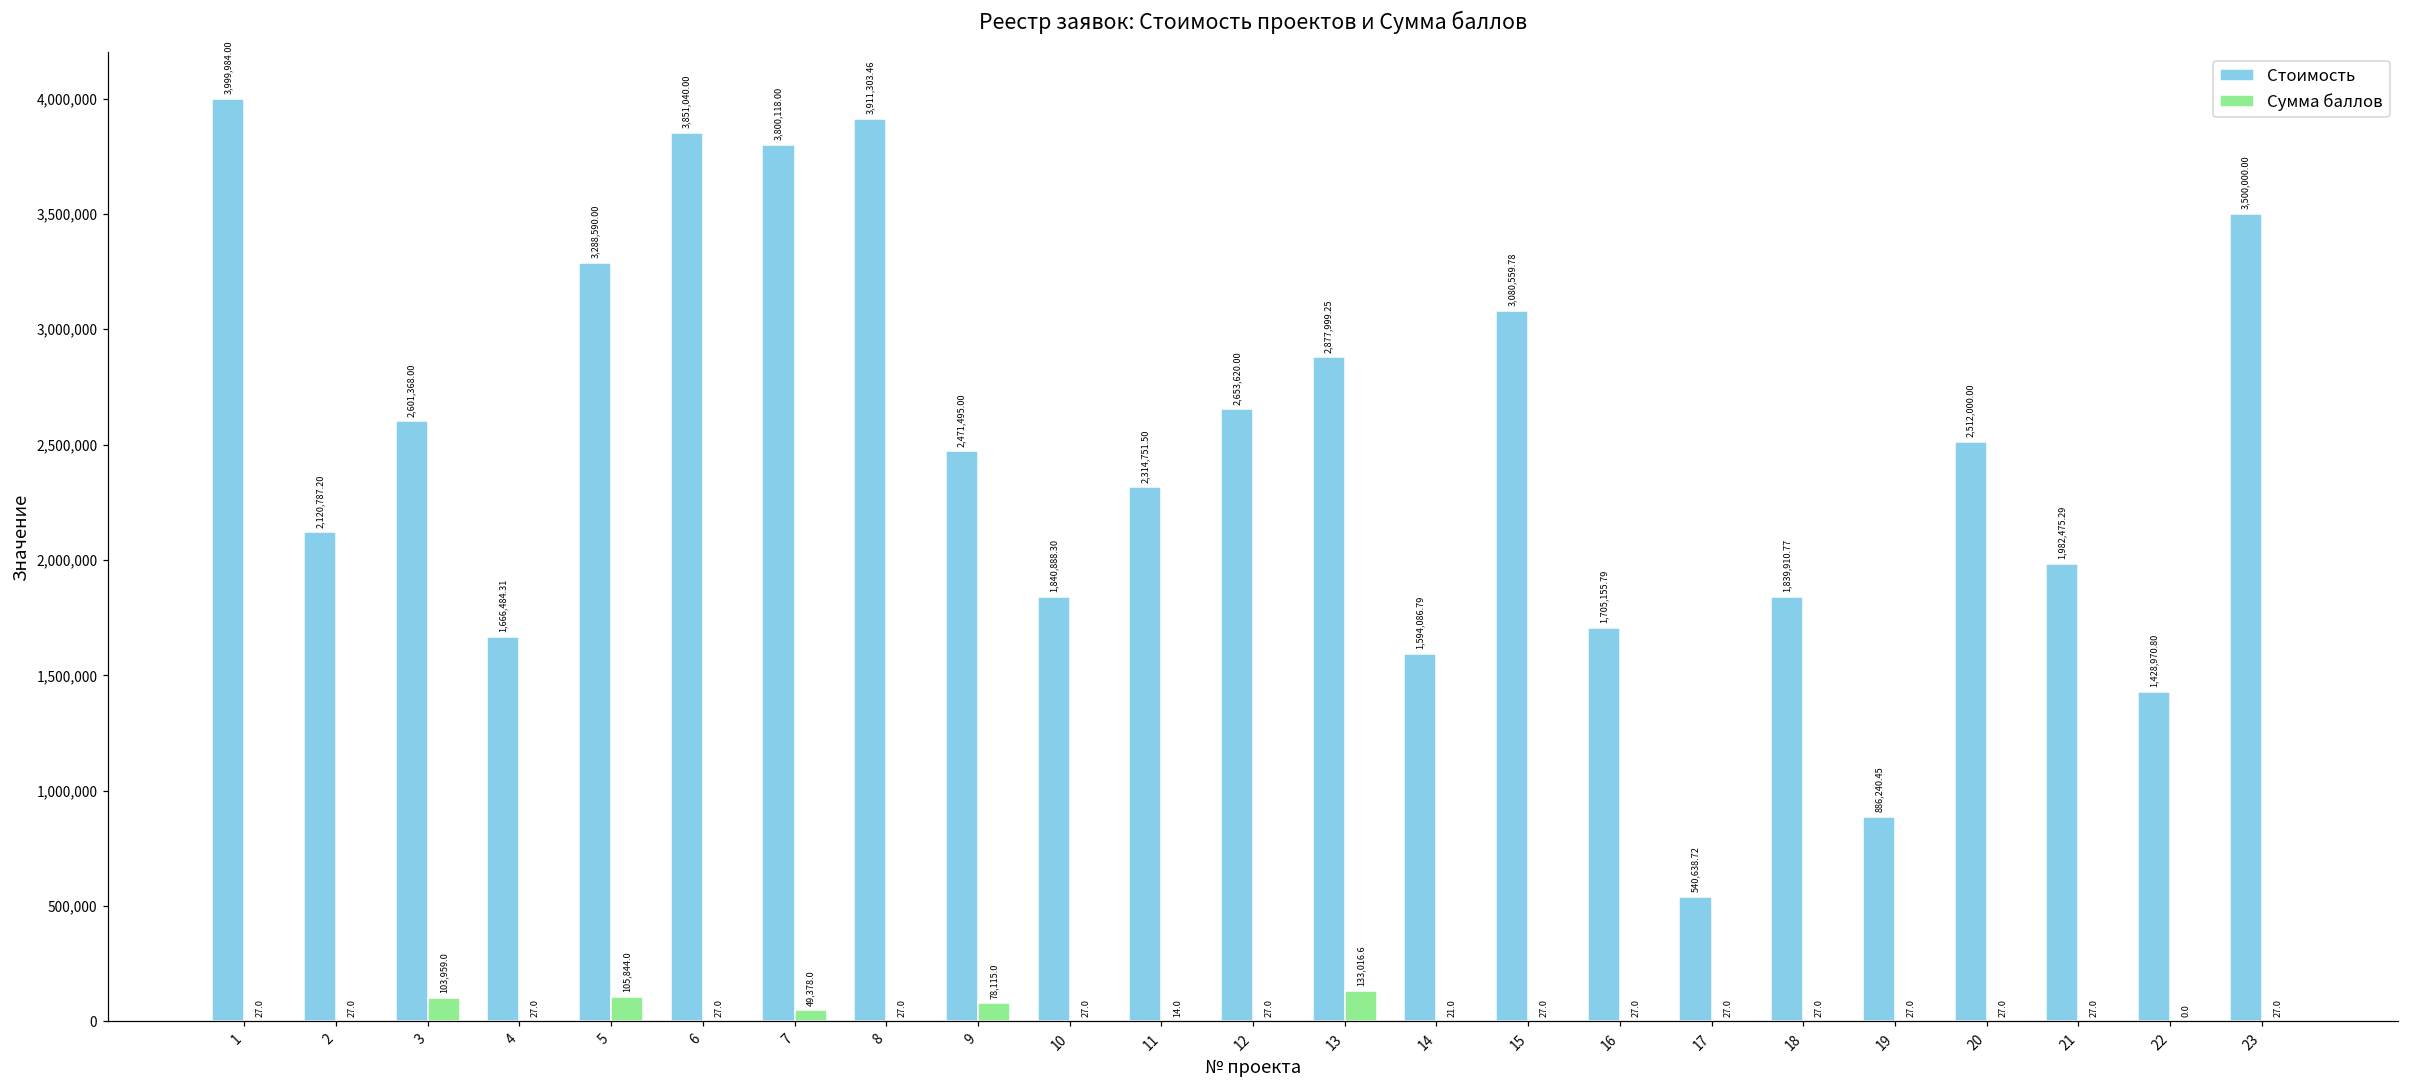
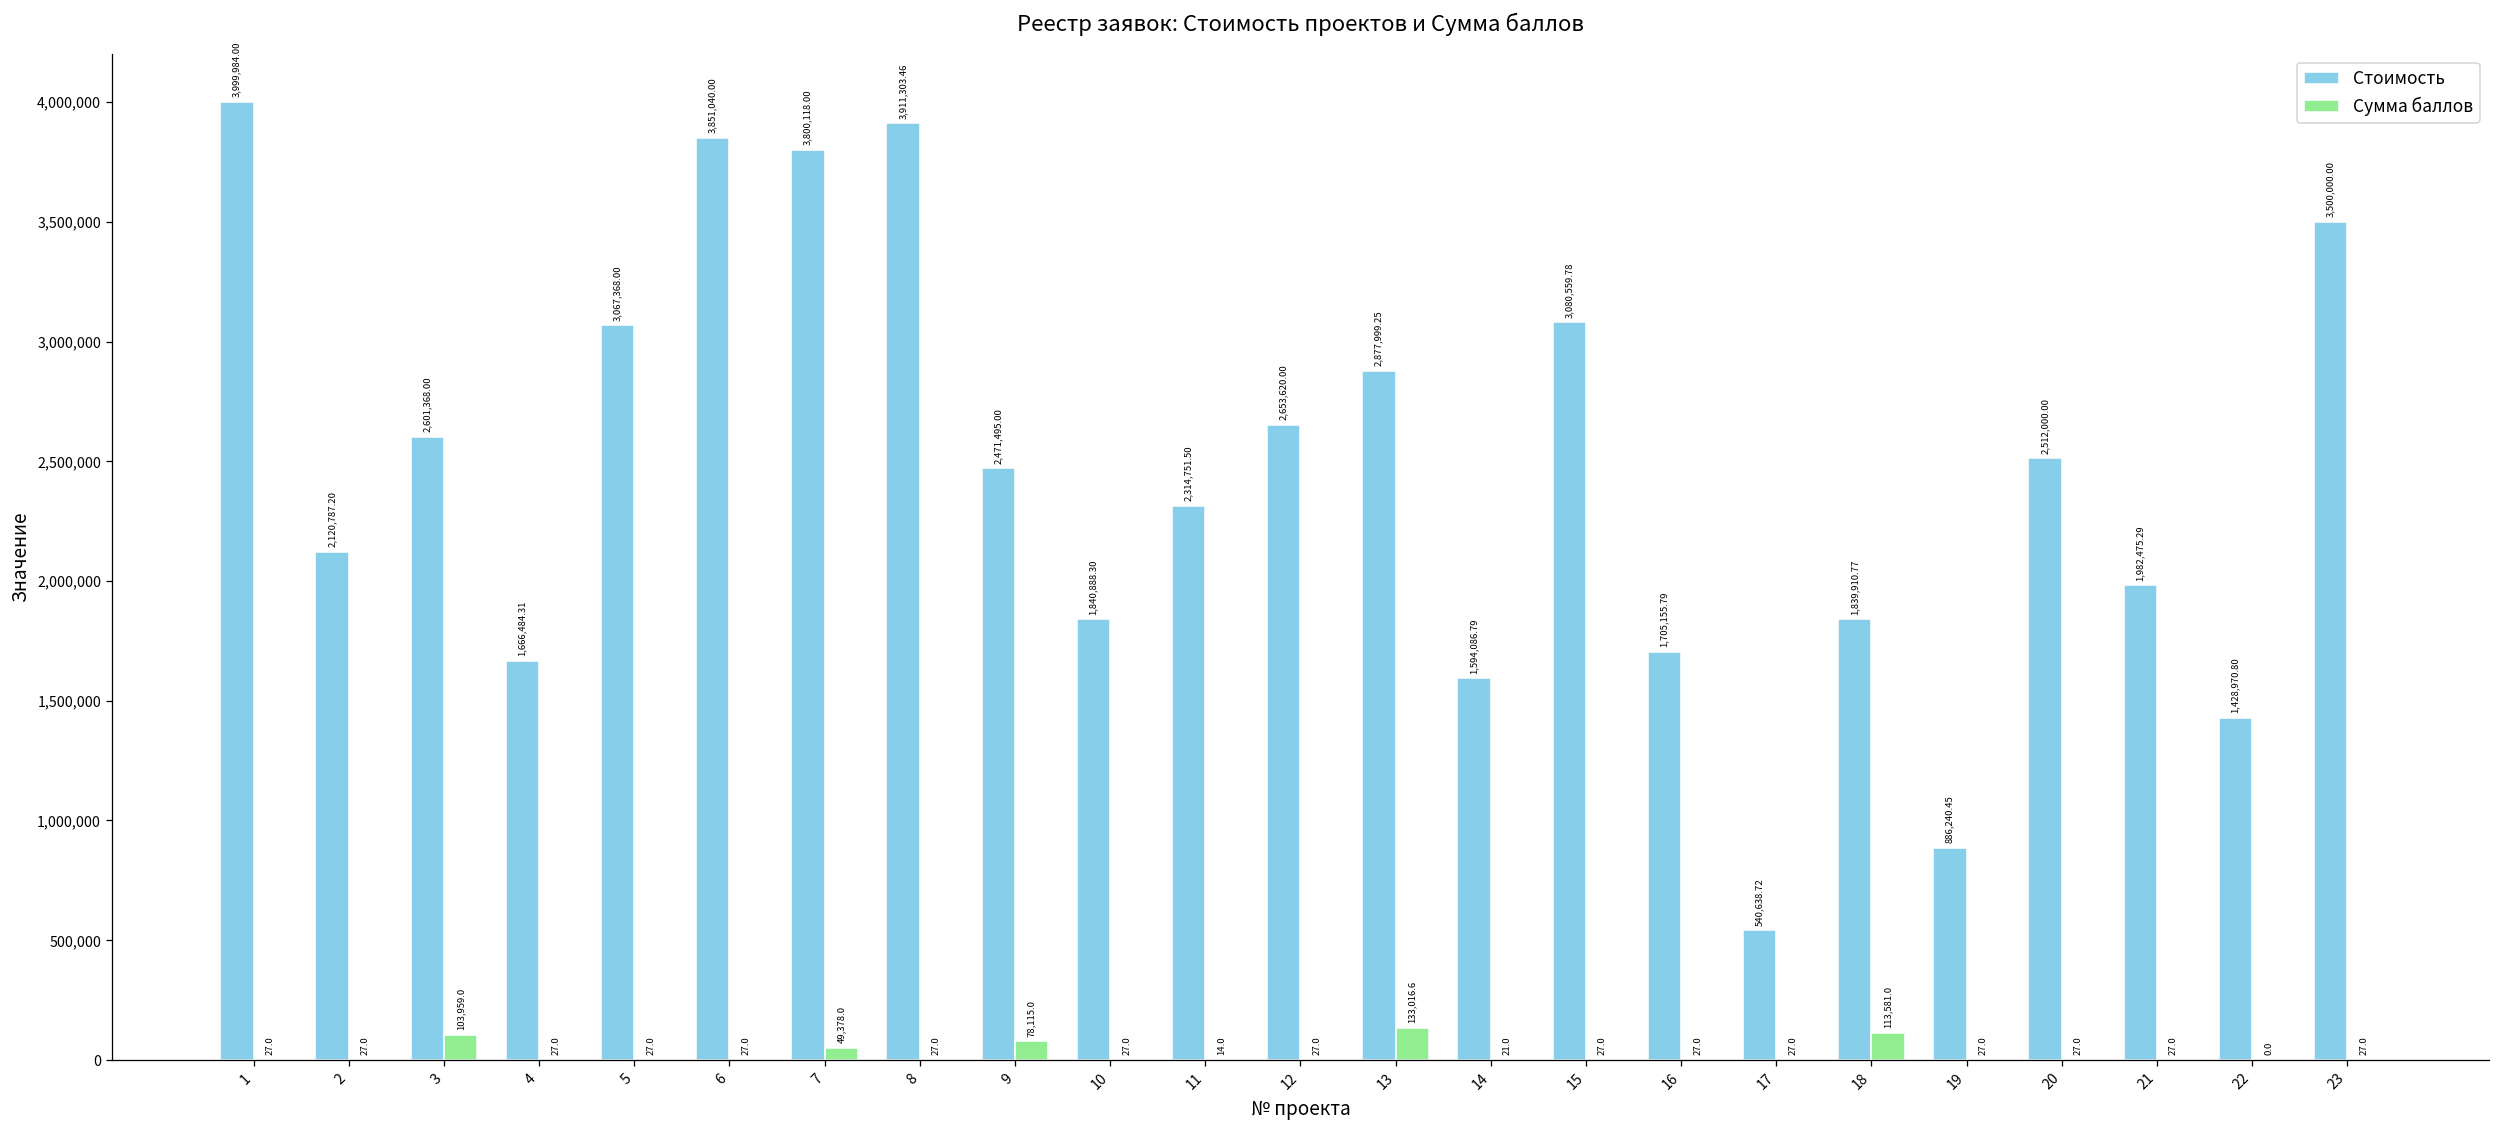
Стоимость, 5: 3,288,590.00 -> 3,067,368.00
Сумма баллов, 5: 105,844.0 -> 27.0
Сумма баллов, 18: 27.0 -> 113,581.0
